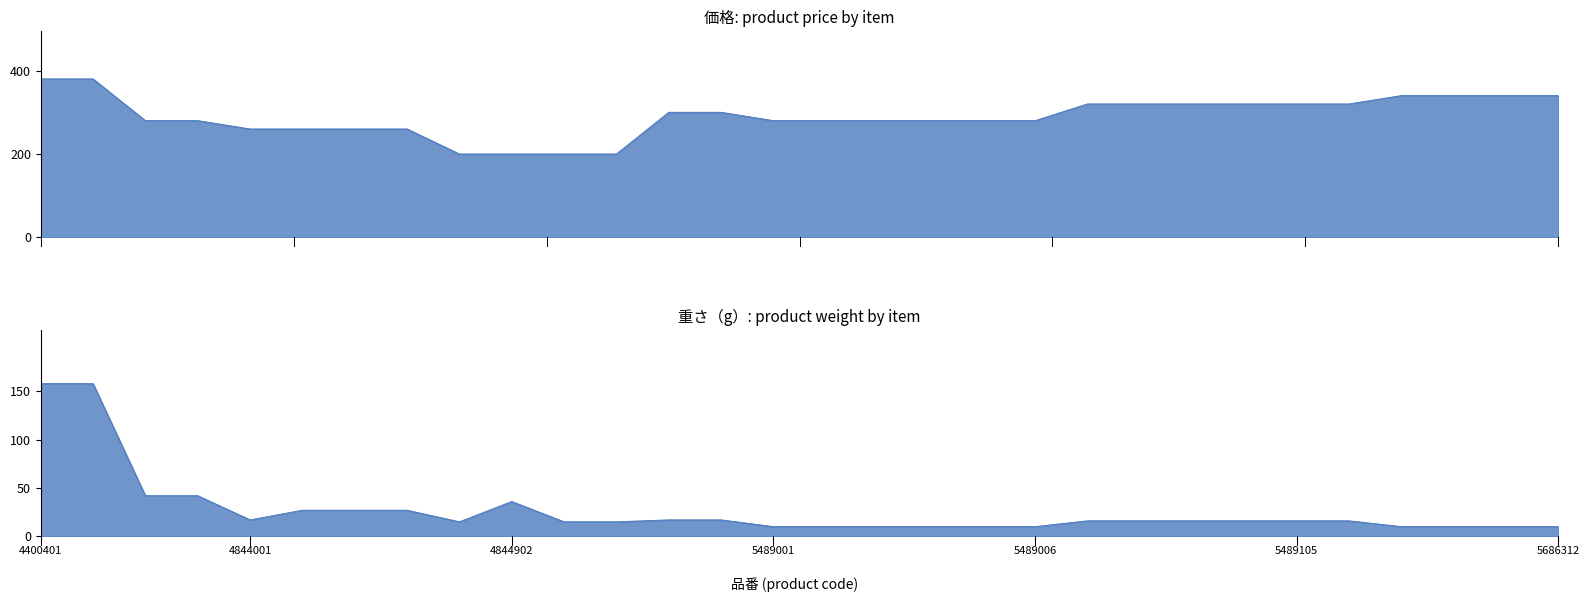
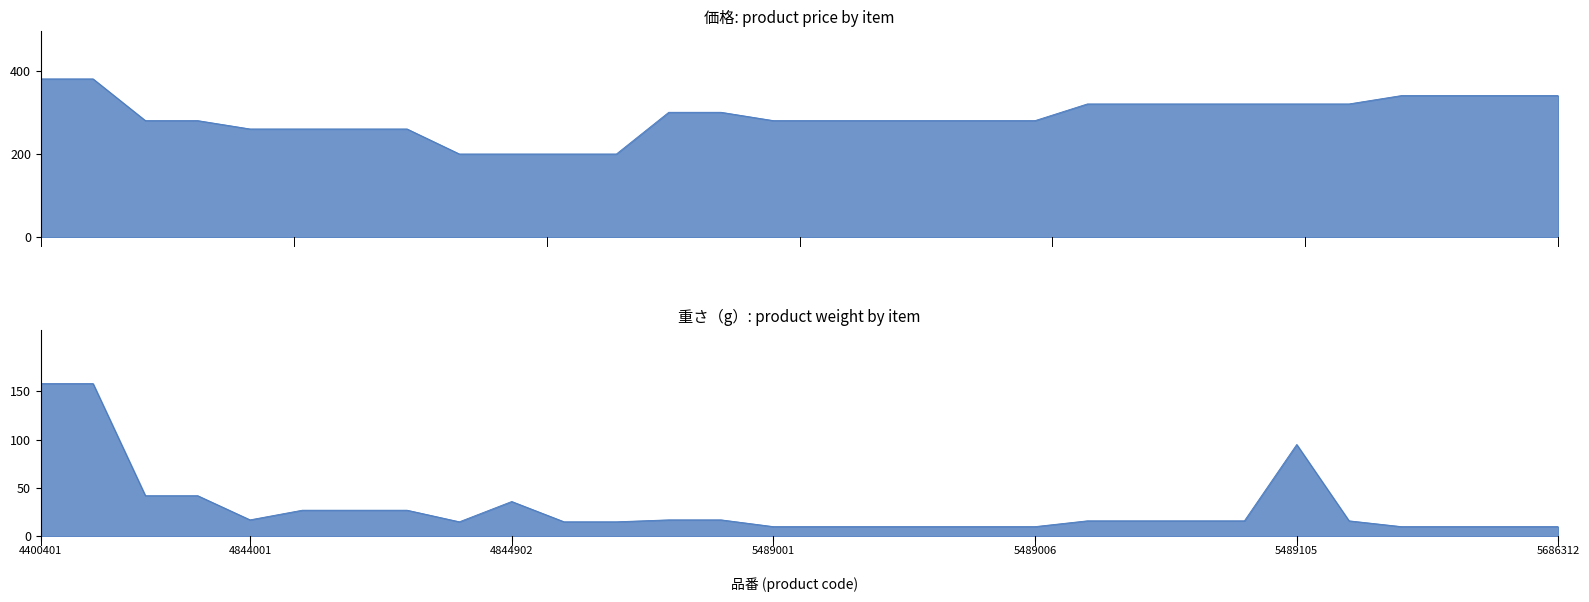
重さ（g）: product weight by item, 5489105: 20 -> 100
